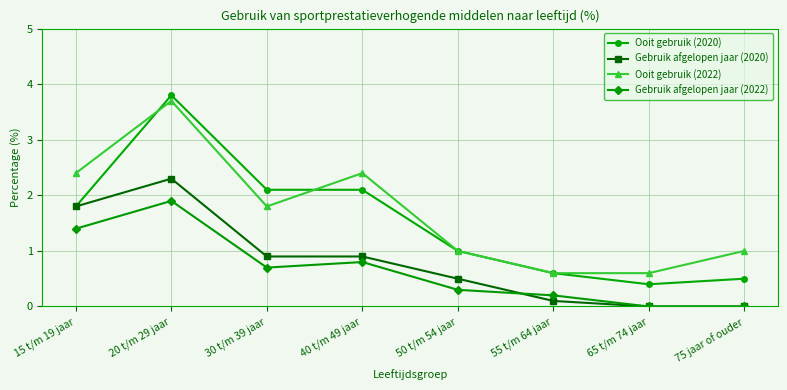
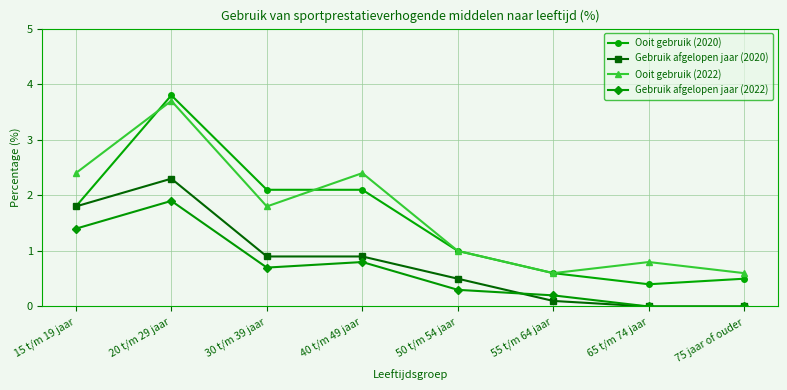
Ooit gebruik (2022), 65 t/m 74 jaar: 0.6 -> 0.8
Ooit gebruik (2022), 75 jaar of ouder: 1.0 -> 0.6
